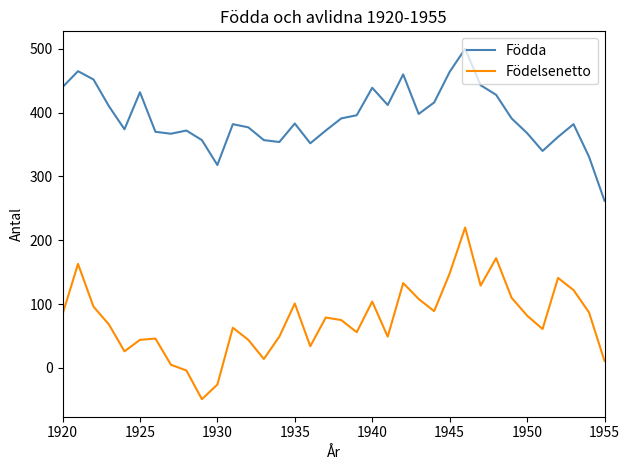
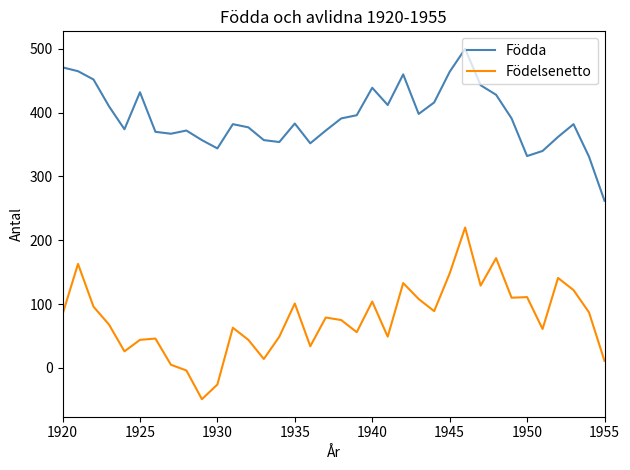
Födda, 1920: 440 -> 470
Födda, 1930: 320 -> 340
Födda, 1950: 370 -> 330
Födelsenetto, 1950: 80 -> 110
